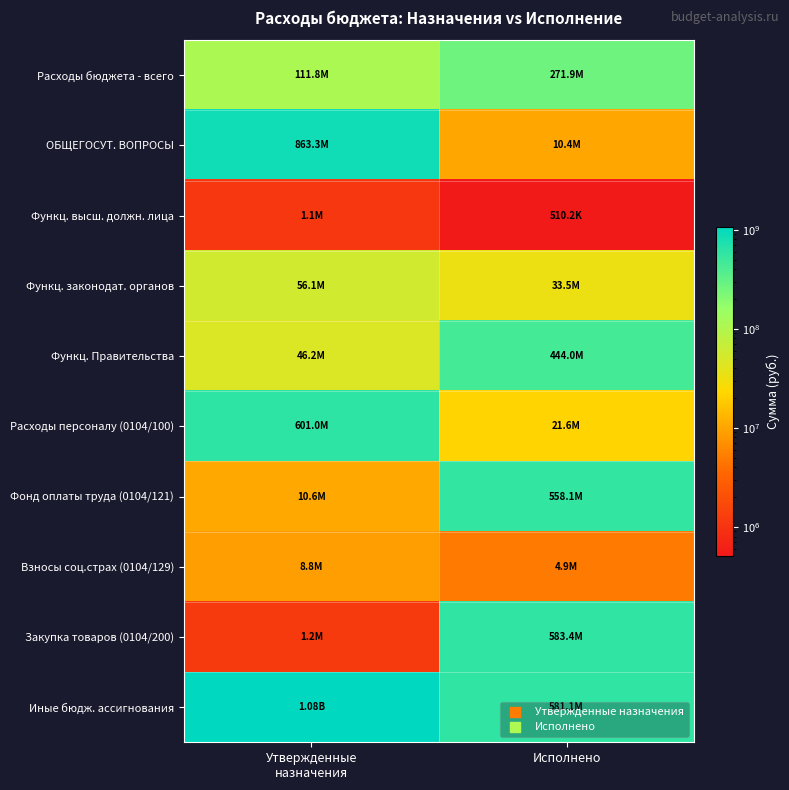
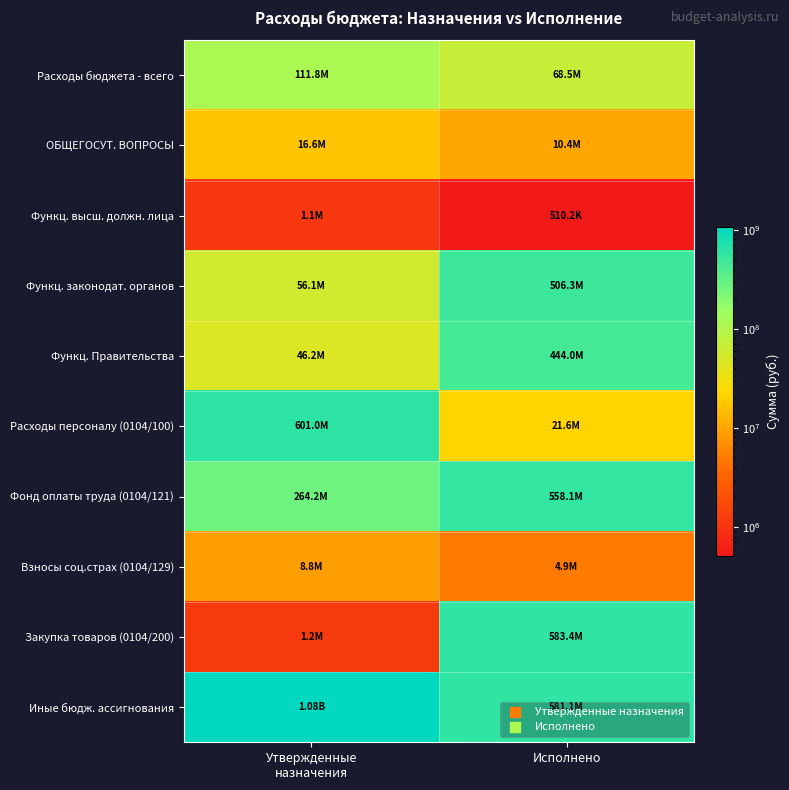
Расходы бюджета - всего, Исполнено: 271.9M -> 68.5M
ОБЩЕГОСУТ. ВОПРОСЫ, Утвержденные назначения: 863.3M -> 16.6M
Функц. законодат. органов, Исполнено: 33.5M -> 506.3M
Фонд оплаты труда (0104/121), Утвержденные назначения: 10.6M -> 264.2M
